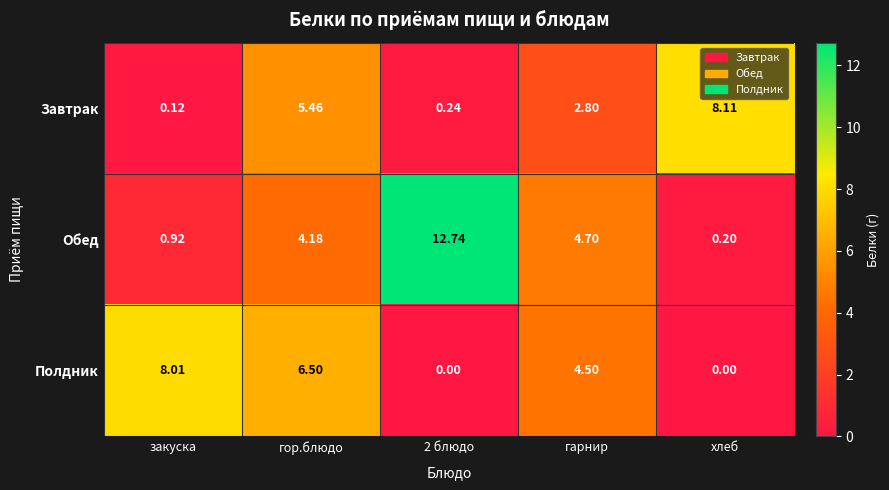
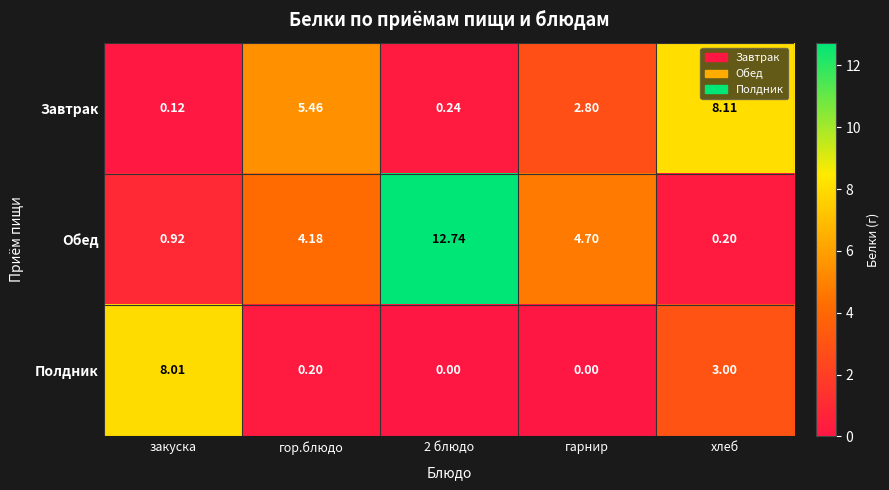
Полдник, гор.блюдо: 6.50 -> 0.20
Полдник, гарнир: 4.50 -> 0.00
Полдник, хлеб: 0.00 -> 3.00
